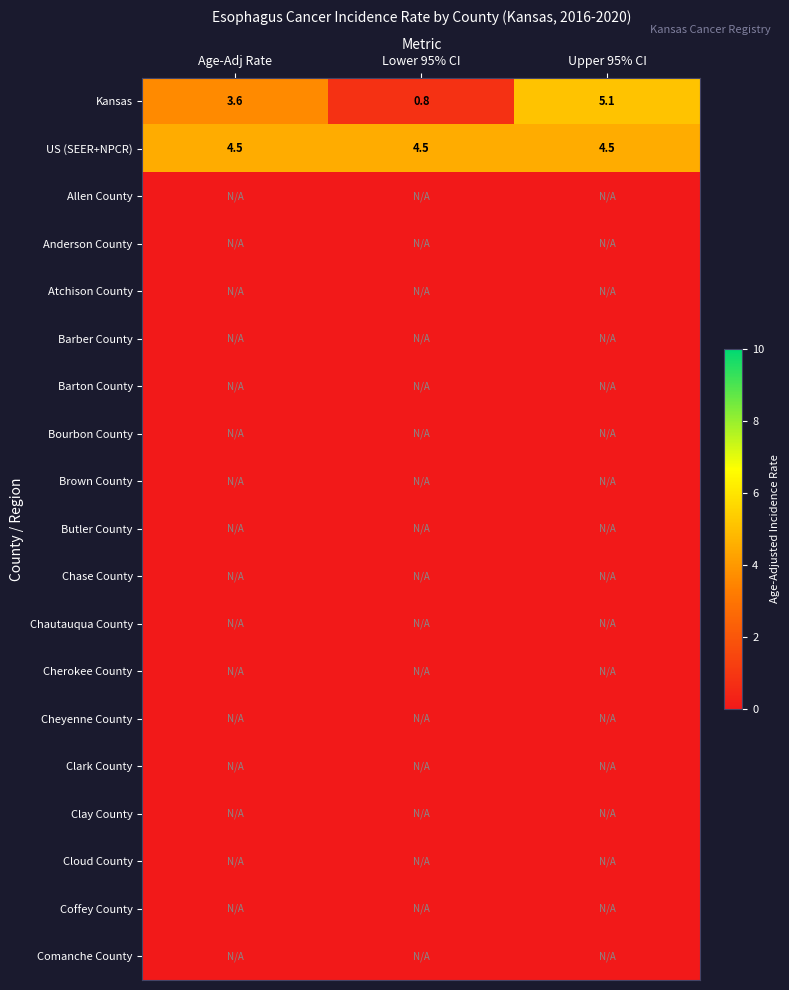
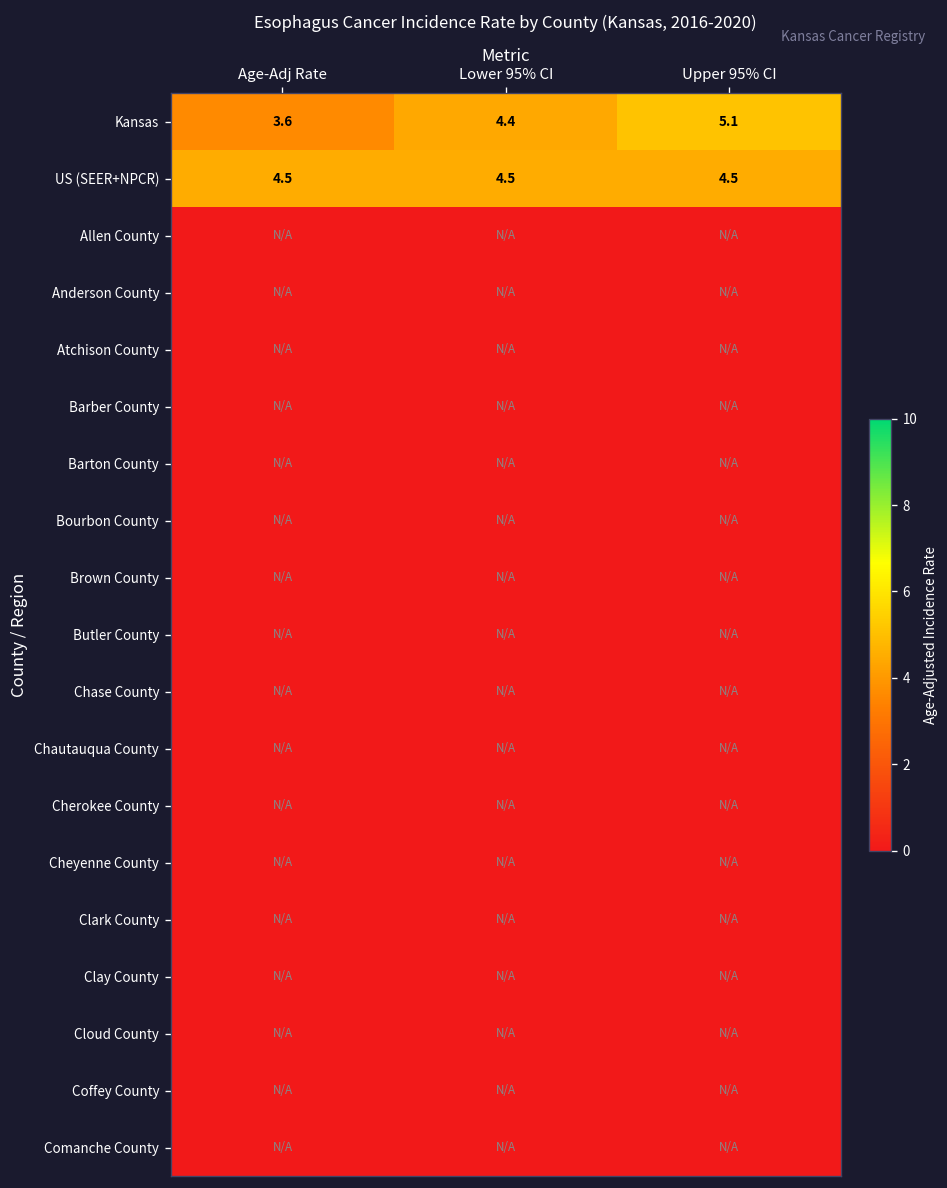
Kansas, Lower 95% CI: 0.8 -> 4.4
